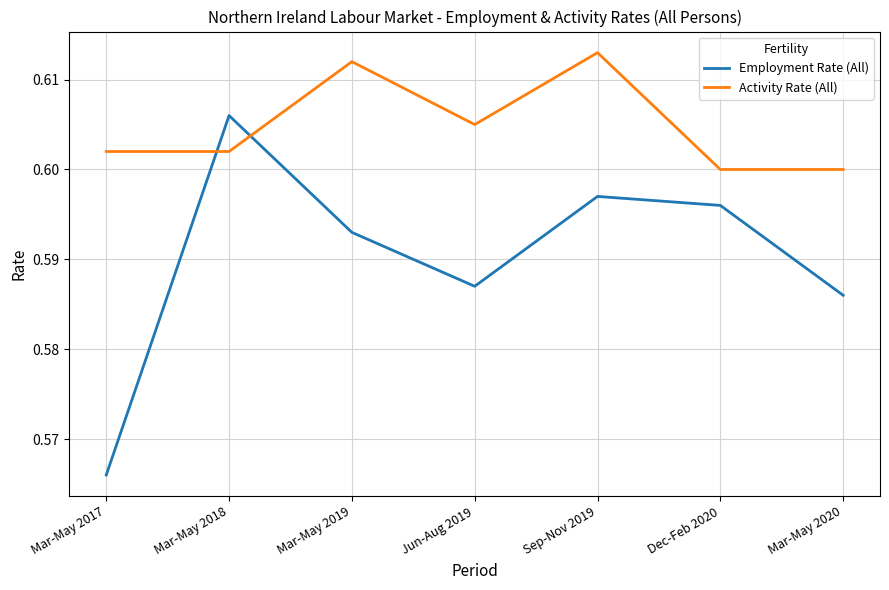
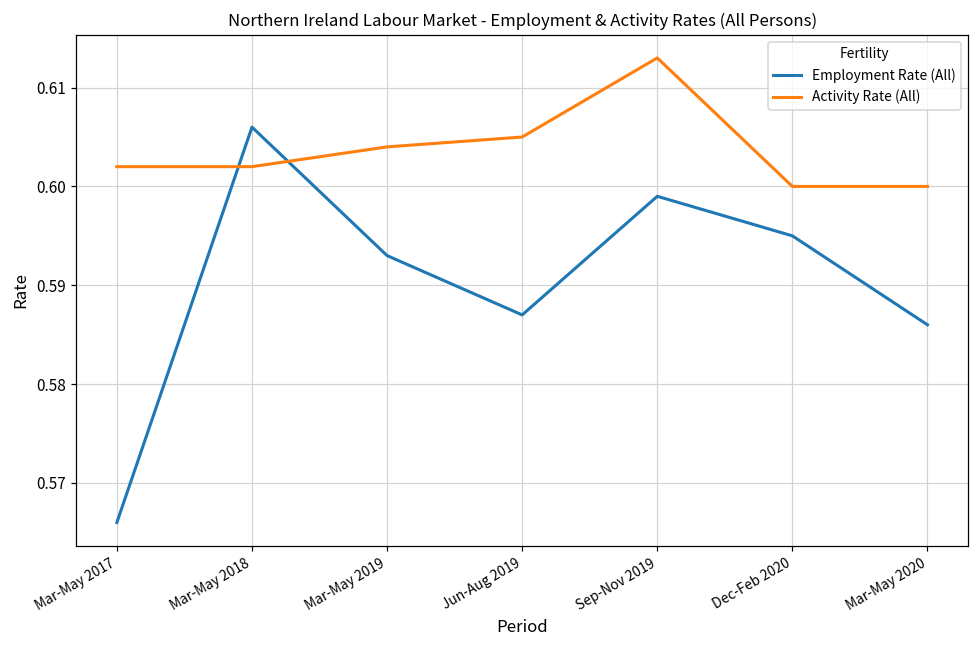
Activity Rate (All), Mar-May 2019: 0.612 -> 0.604
Employment Rate (All), Sep-Nov 2019: 0.597 -> 0.599
Employment Rate (All), Dec-Feb 2020: 0.596 -> 0.595
